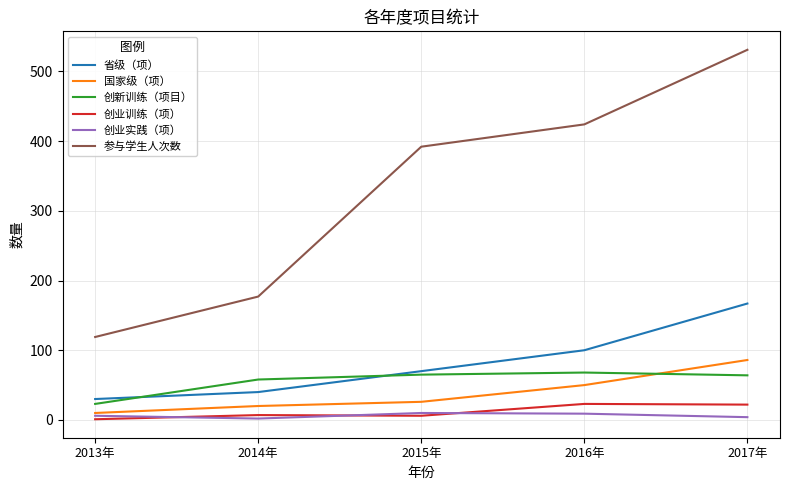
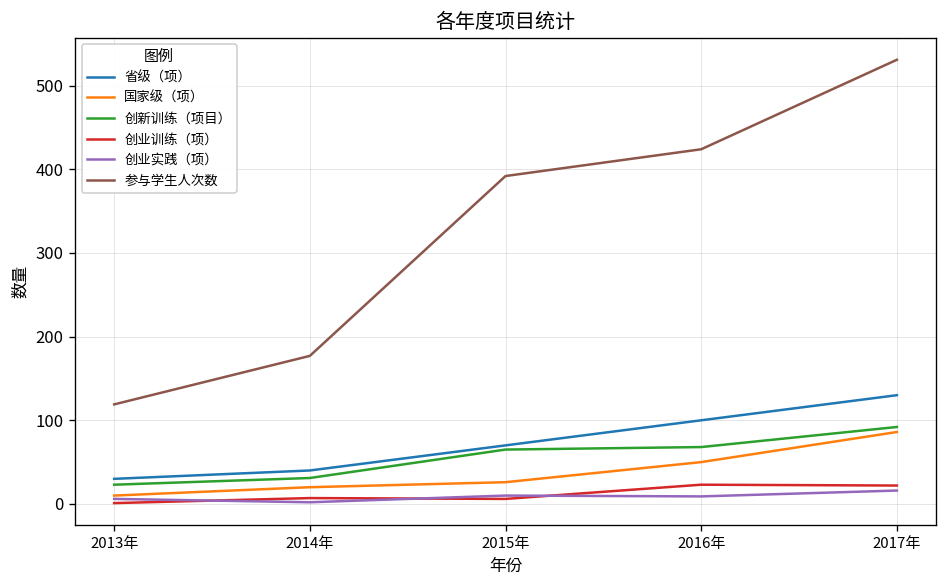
创新训练（项目）, 2014年: 60 -> 30
省级（项）, 2017年: 170 -> 130
创新训练（项目）, 2017年: 60 -> 90
创业实践（项）, 2017年: 0 -> 20
